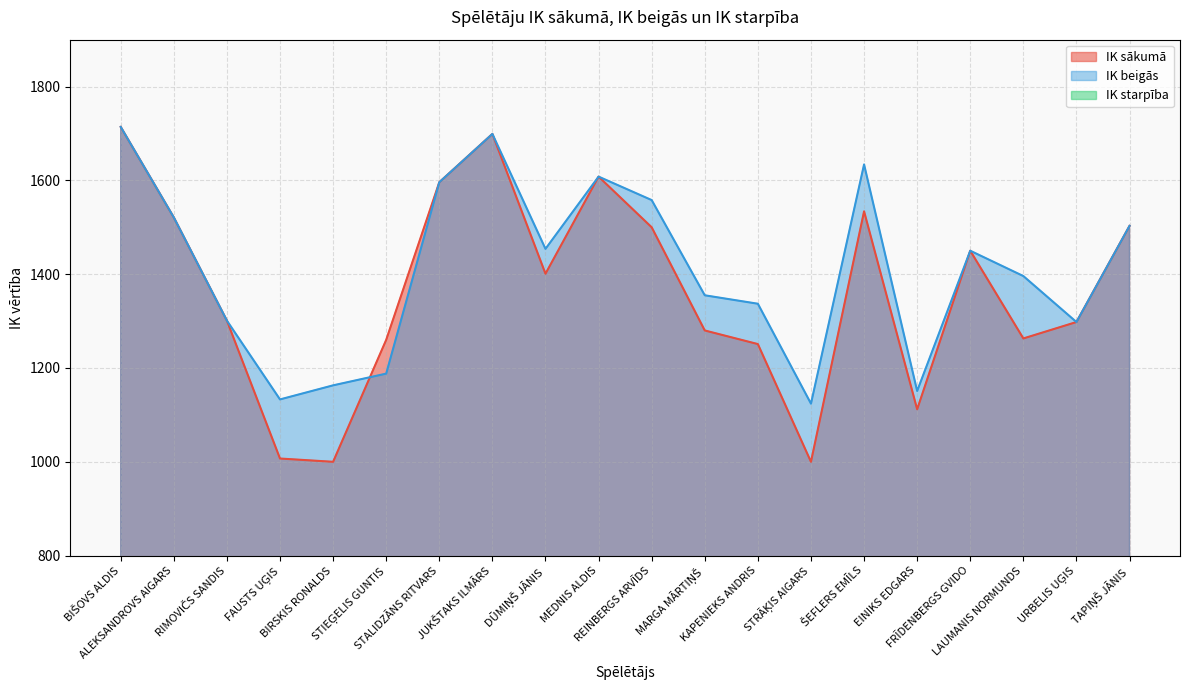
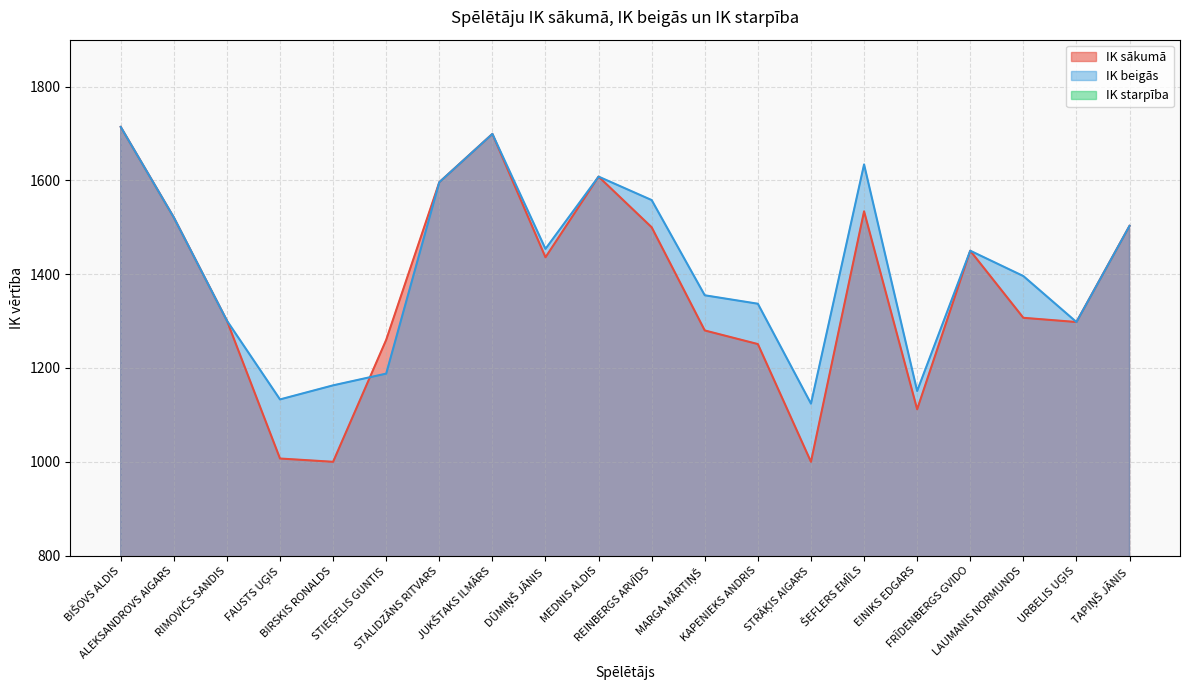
IK sākumā, DŪMIŅŠ JĀNIS: 1400 -> 1440
IK sākumā, LAUMANIS NORMUNDS: 1260 -> 1310
